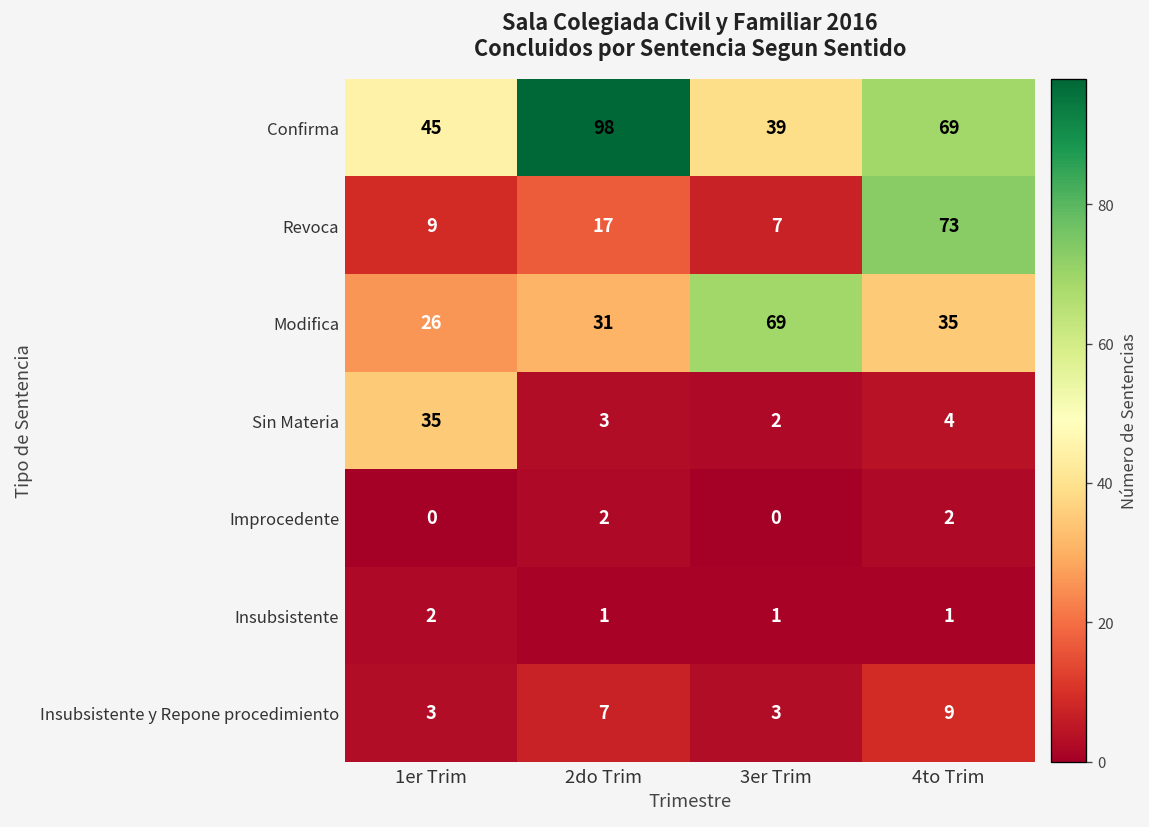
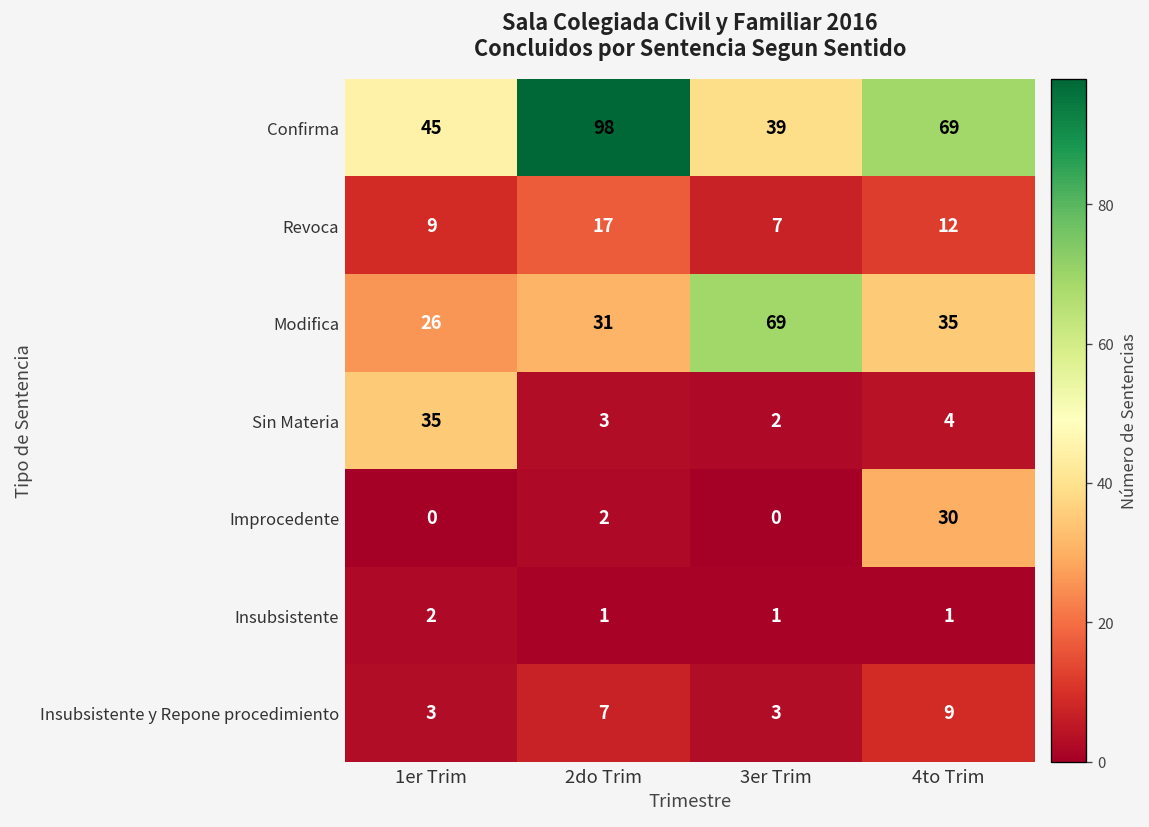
Revoca, 4to Trim: 73 -> 12
Improcedente, 4to Trim: 2 -> 30
